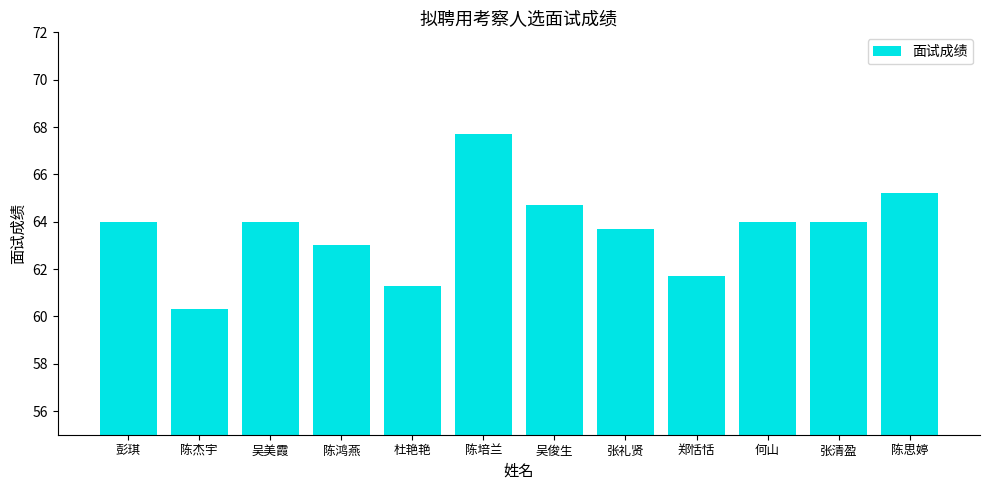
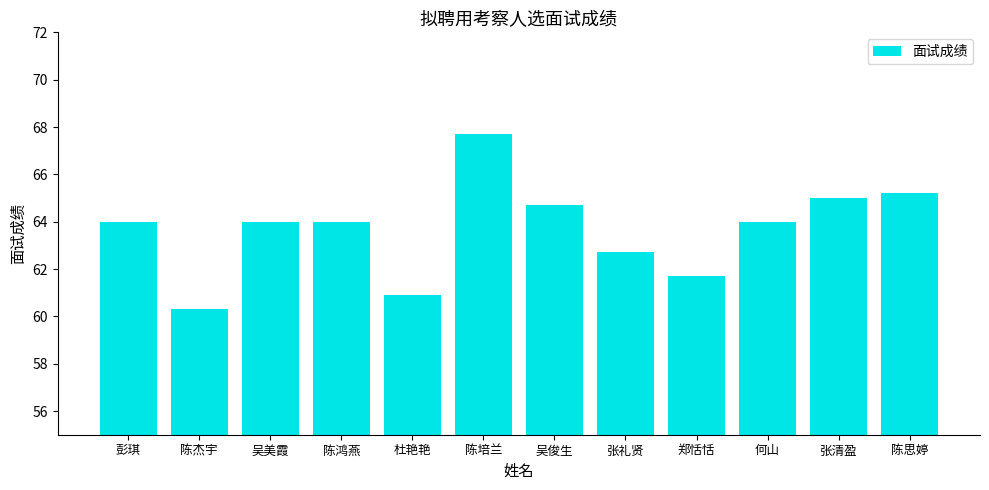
陈鸿燕: 63 -> 64
杜艳艳: 61.3 -> 60.9
张礼贤: 63.7 -> 62.7
张清盈: 64 -> 65
